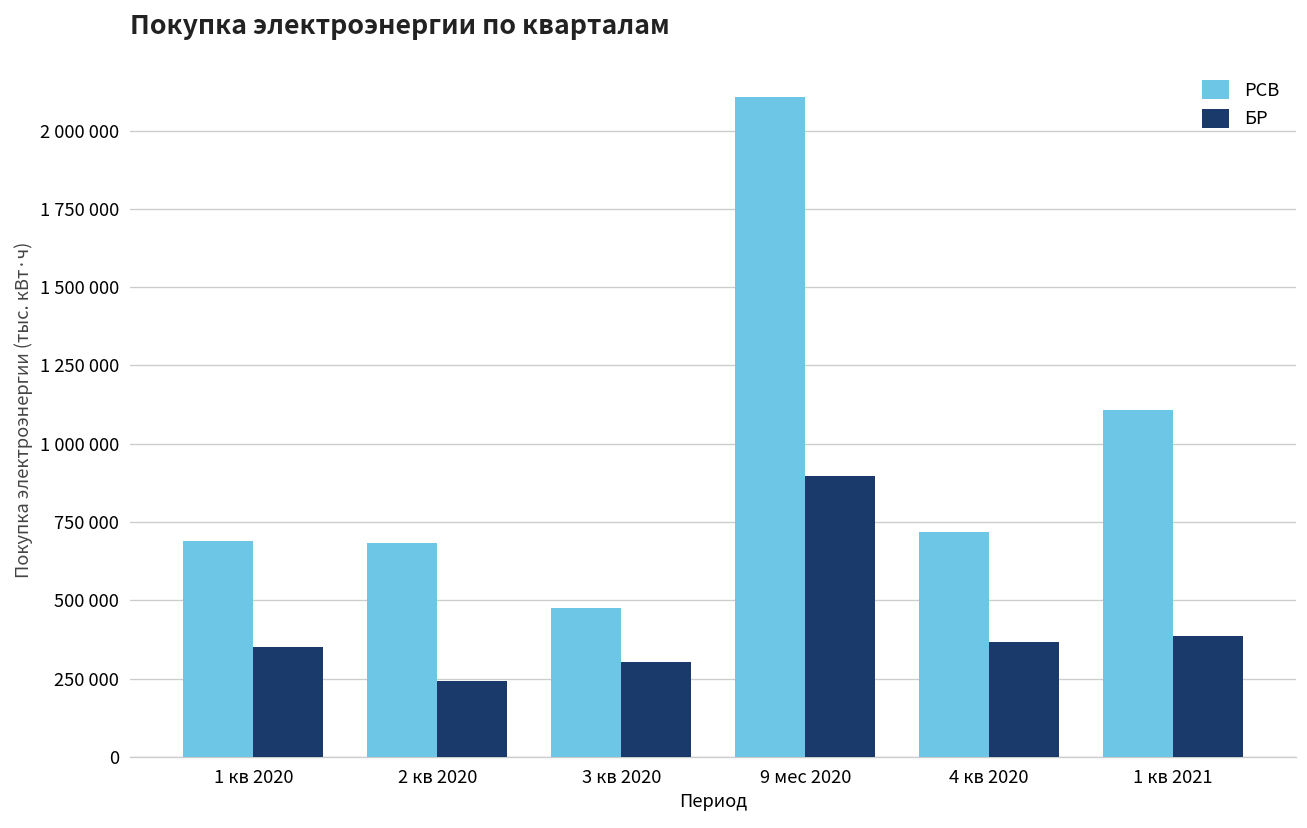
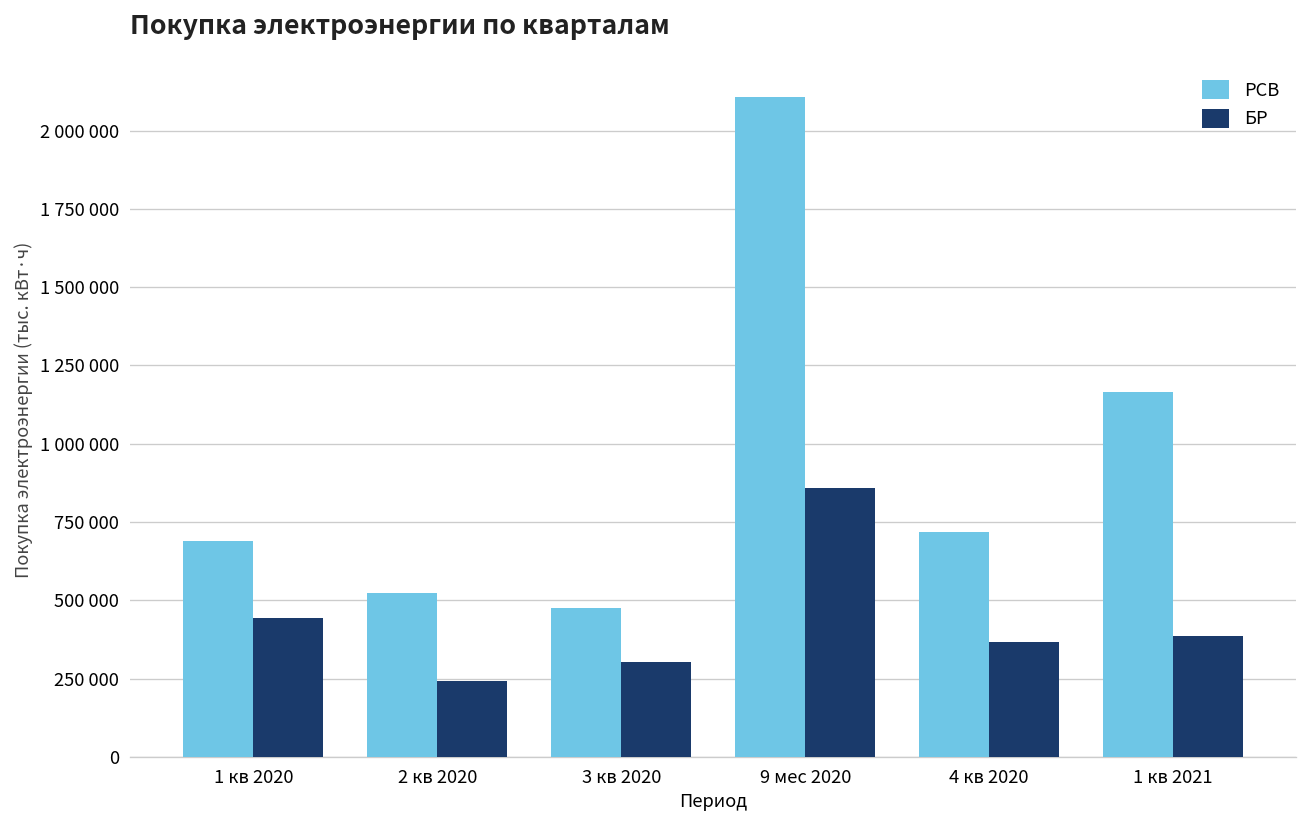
БР, 1 кв 2020: 350000 -> 440000
РСВ, 2 кв 2020: 680000 -> 520000
БР, 9 мес 2020: 900000 -> 860000
РСВ, 1 кв 2021: 1110000 -> 1160000
